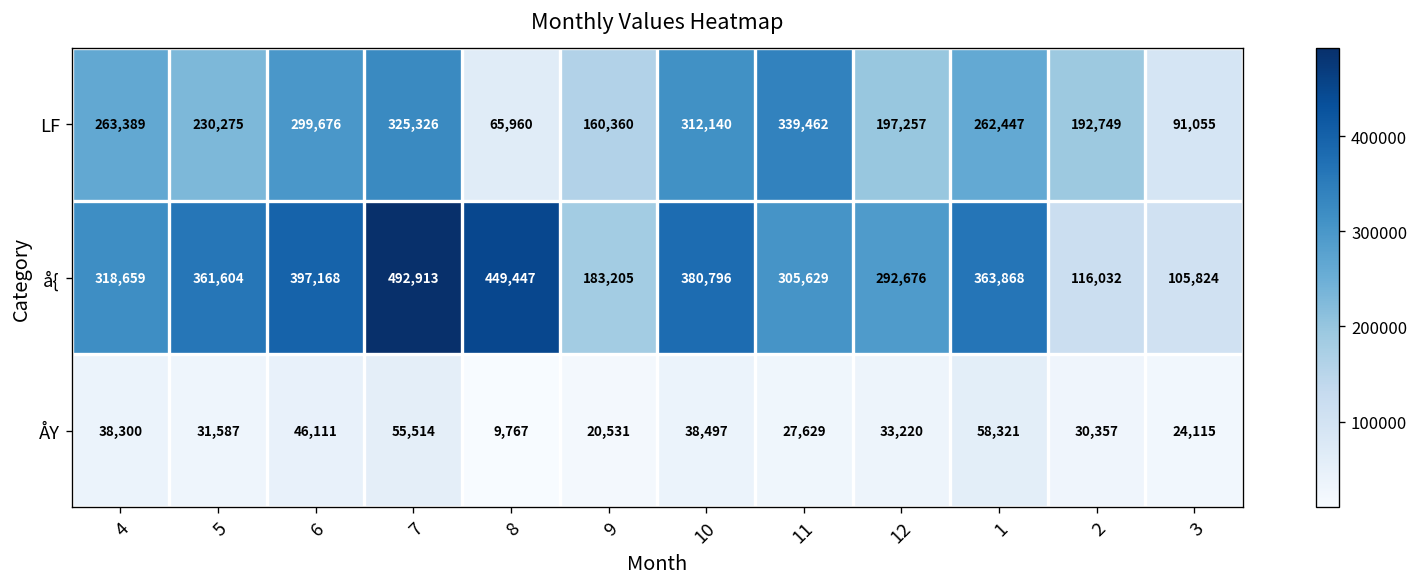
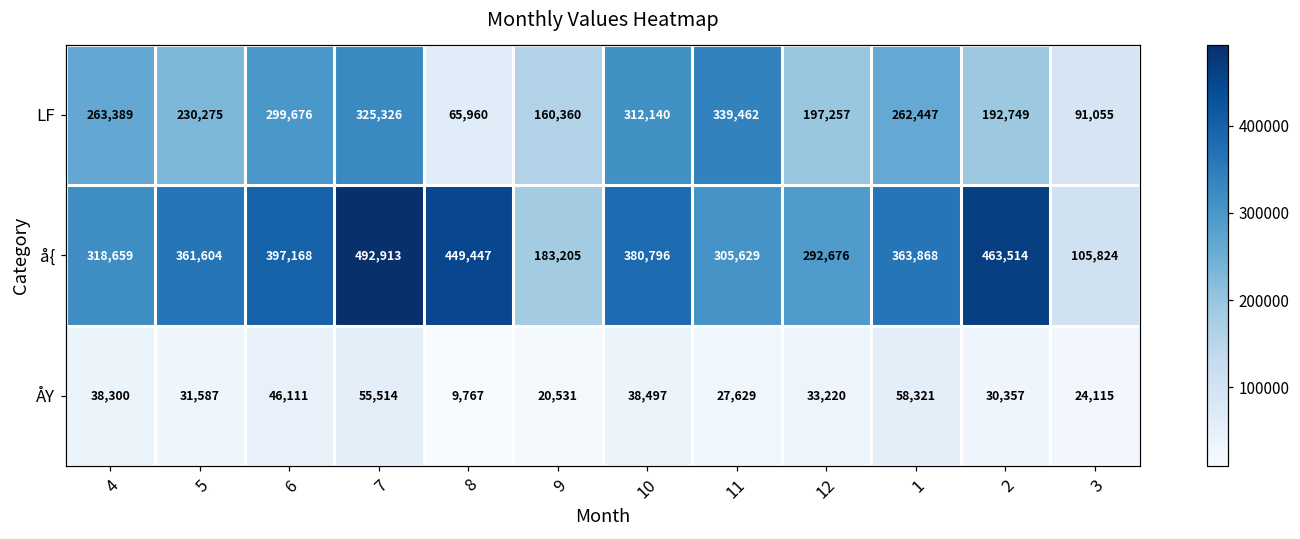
å{, 2: 116,032 -> 463,514
